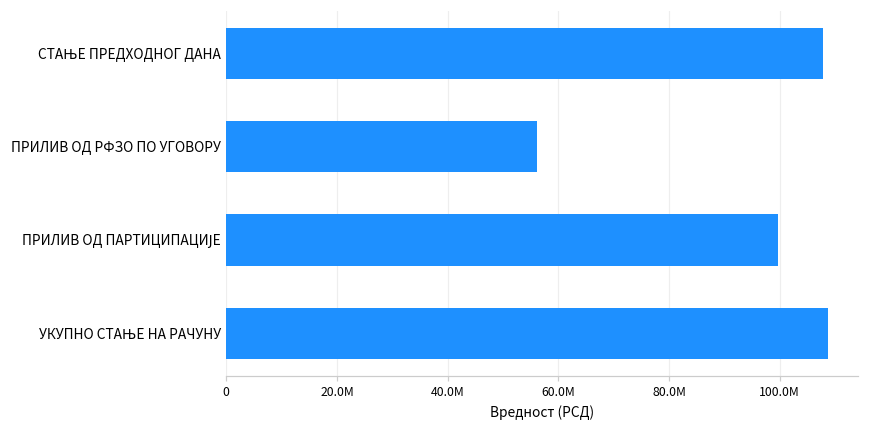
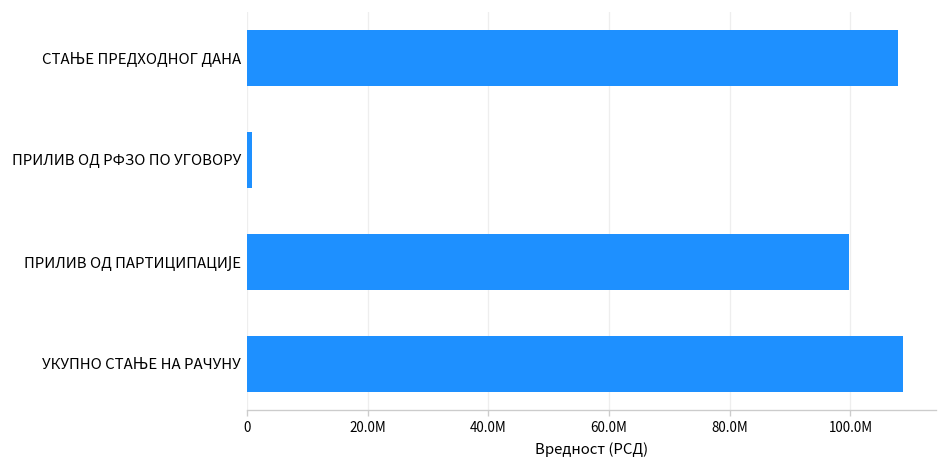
ПРИЛИВ ОД РФЗО ПО УГОВОРУ: 56000000 -> 1000000
